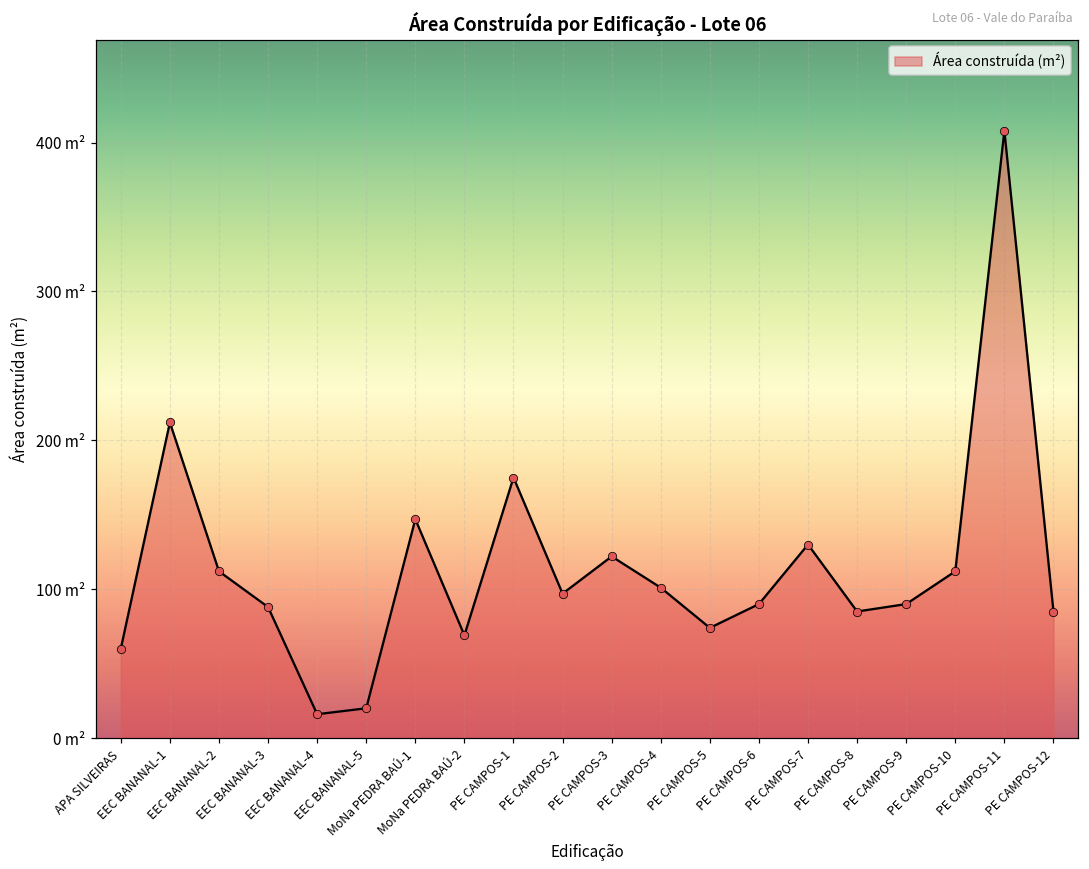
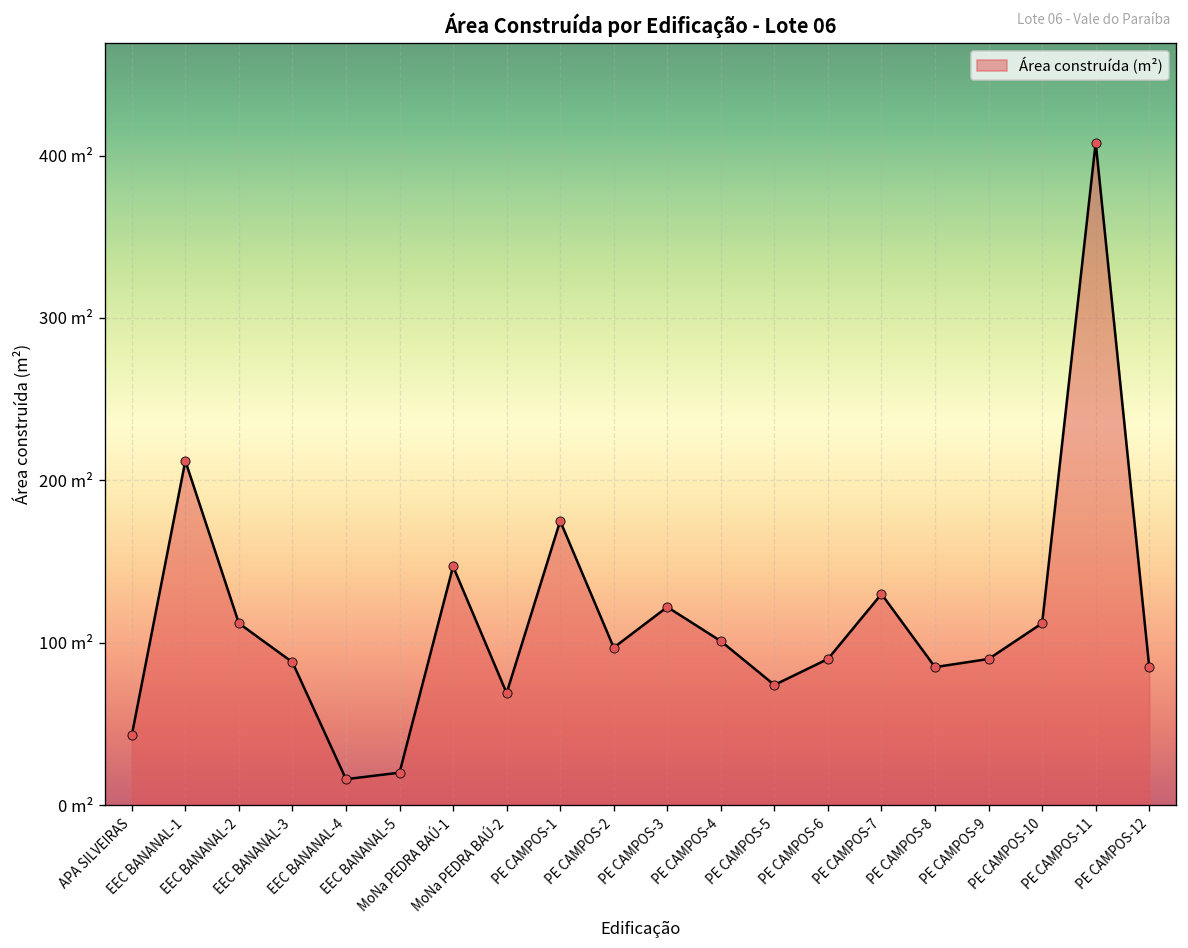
APA SILVEIRAS: 60 m² -> 43 m²
